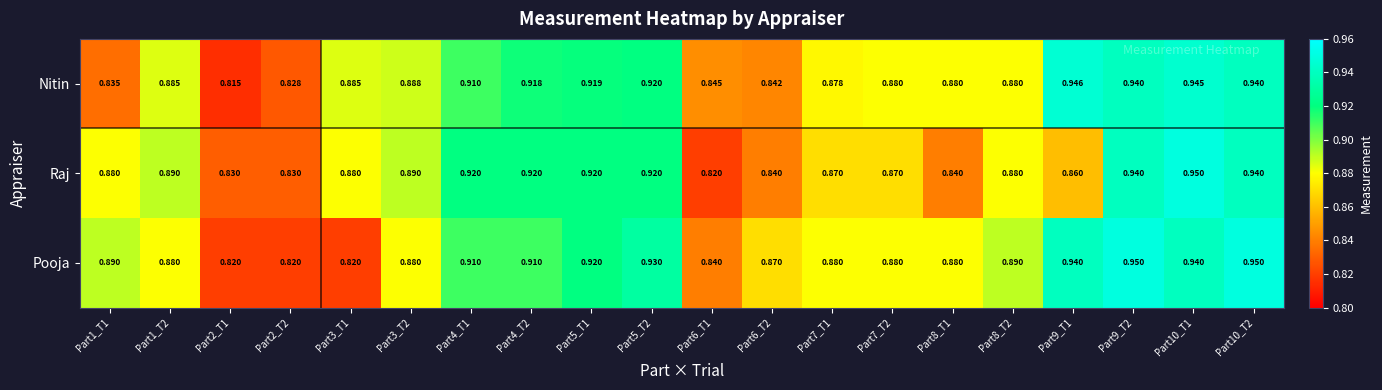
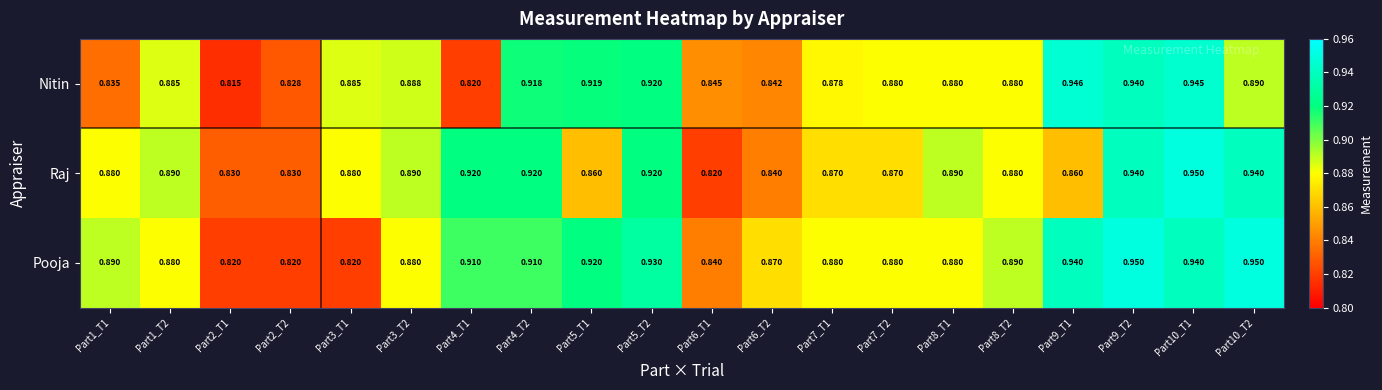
Nitin, Part4_T1: 0.910 -> 0.820
Nitin, Part10_T2: 0.940 -> 0.890
Raj, Part5_T1: 0.920 -> 0.860
Raj, Part8_T1: 0.840 -> 0.890
